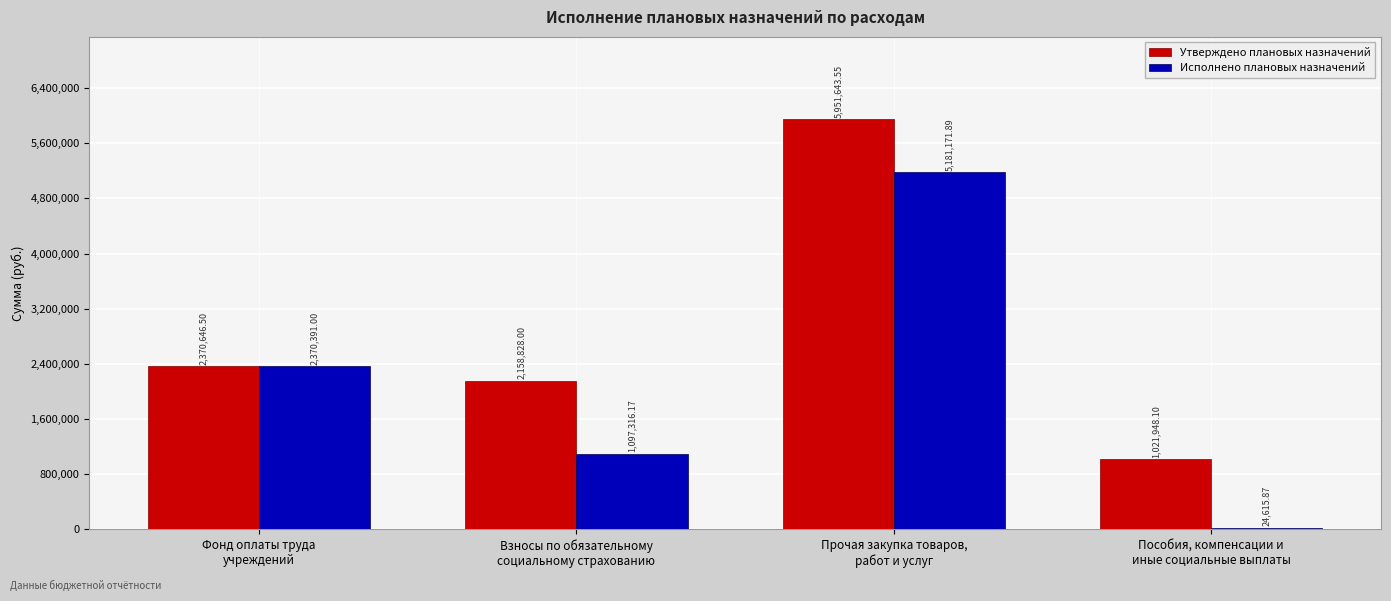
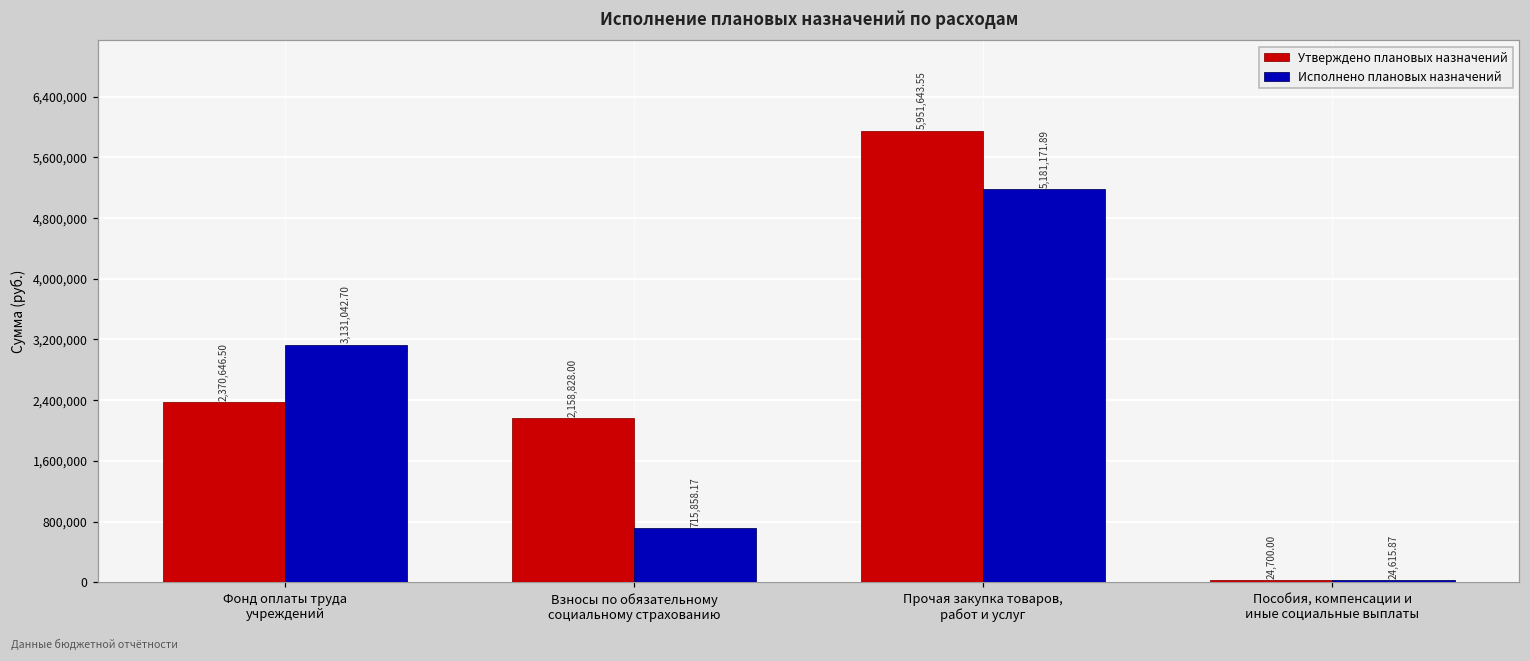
Исполнено плановых назначений, Фонд оплаты труда учреждений: 2,370,391.00 -> 3,131,042.70
Исполнено плановых назначений, Взносы по обязательному социальному страхованию: 1,097,316.17 -> 715,858.17
Утверждено плановых назначений, Пособия, компенсации и иные социальные выплаты: 1,021,948.10 -> 24,700.00
